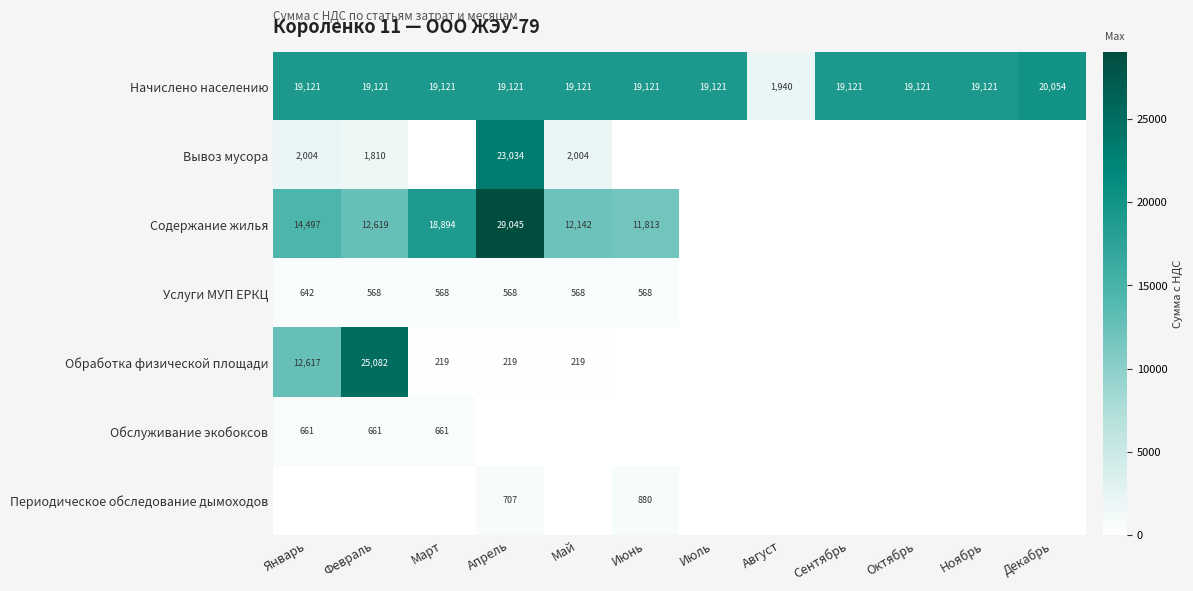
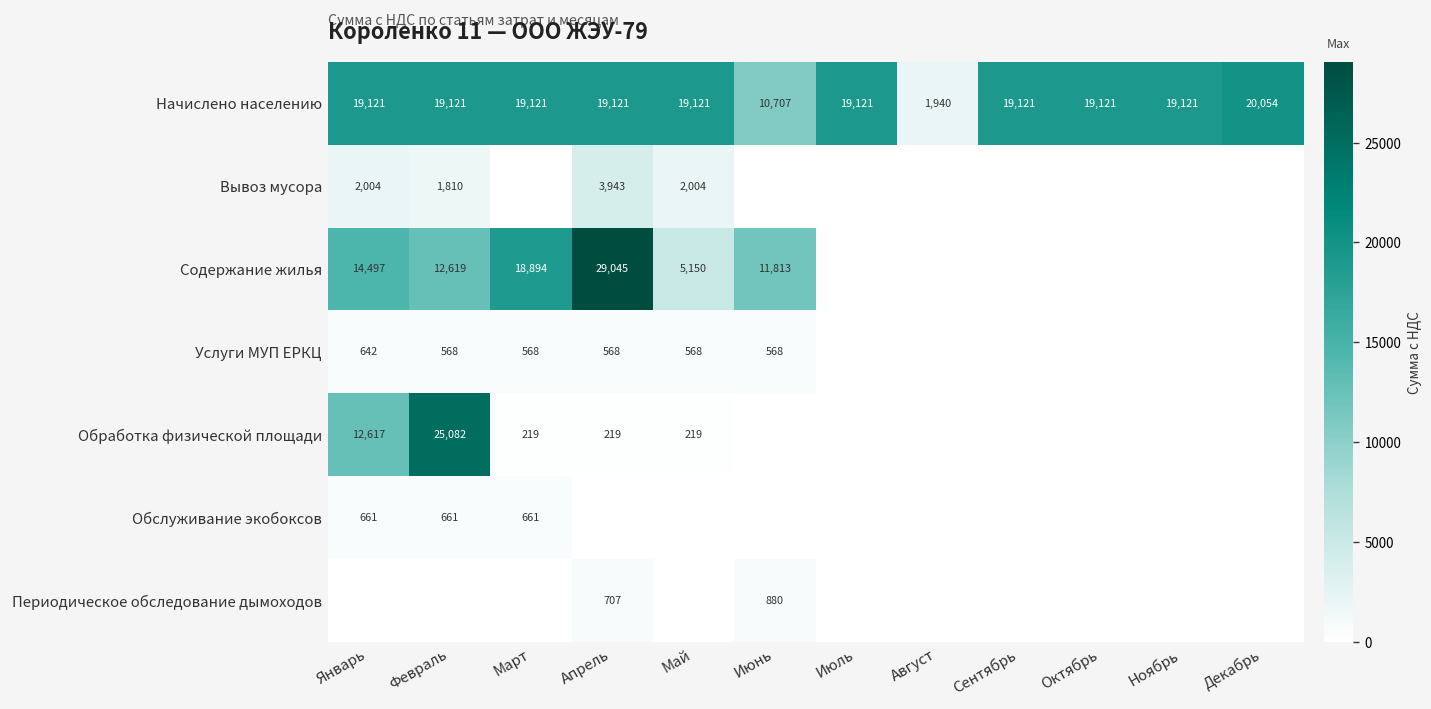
Начислено населению, Июнь: 19,121 -> 10,707
Вывоз мусора, Апрель: 23,034 -> 3,943
Содержание жилья, Май: 12,142 -> 5,150
